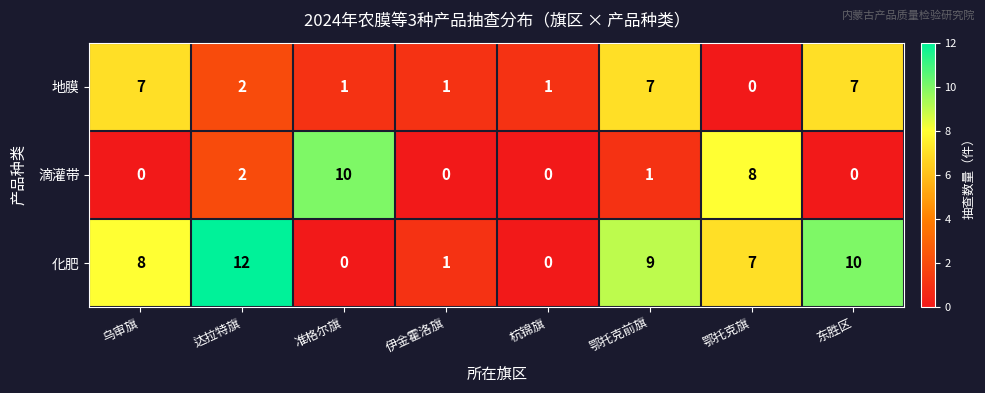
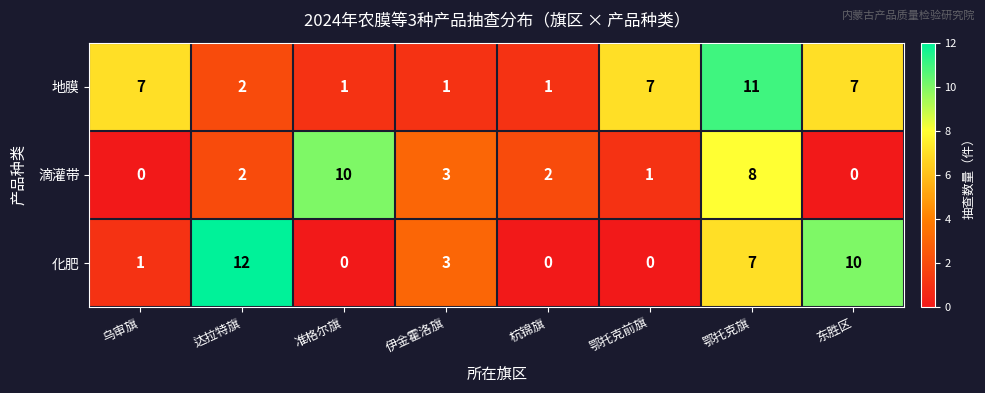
地膜, 鄂托克旗: 0 -> 11
滴灌带, 伊金霍洛旗: 0 -> 3
滴灌带, 杭锦旗: 0 -> 2
化肥, 乌审旗: 8 -> 1
化肥, 伊金霍洛旗: 1 -> 3
化肥, 鄂托克前旗: 9 -> 0
